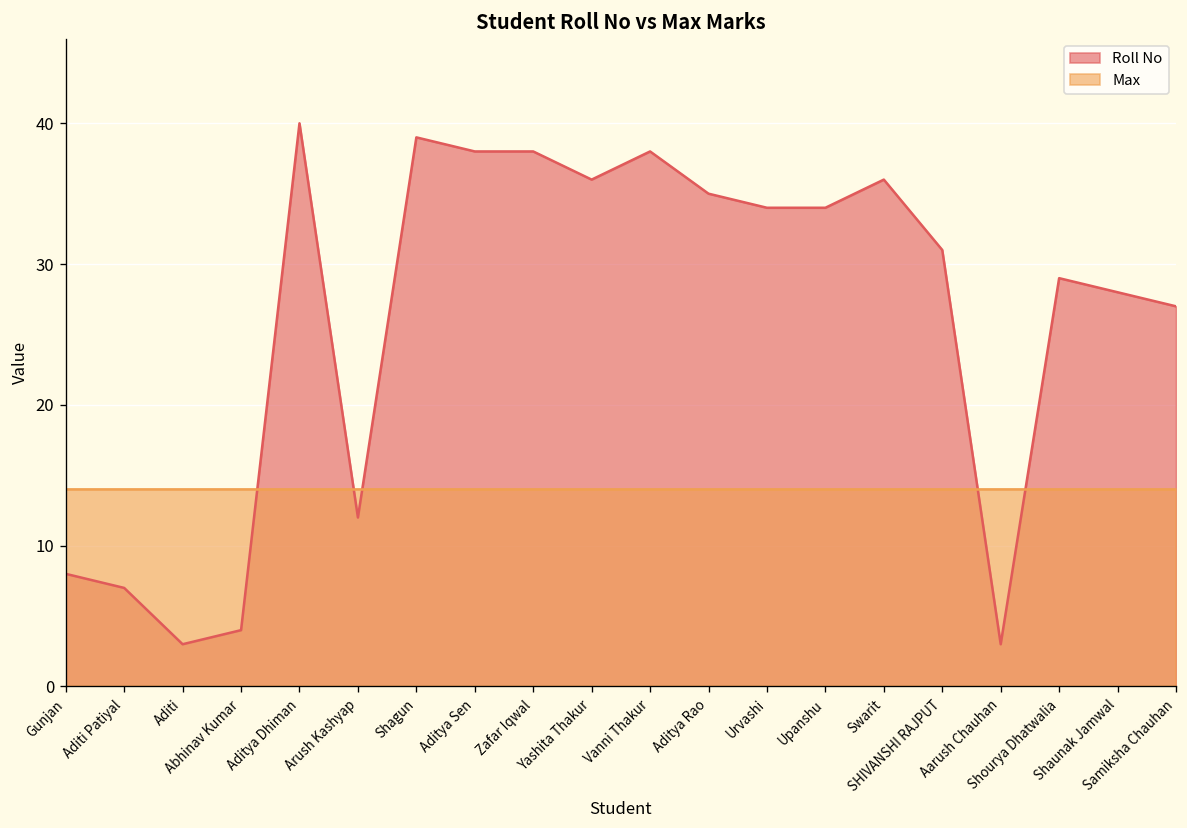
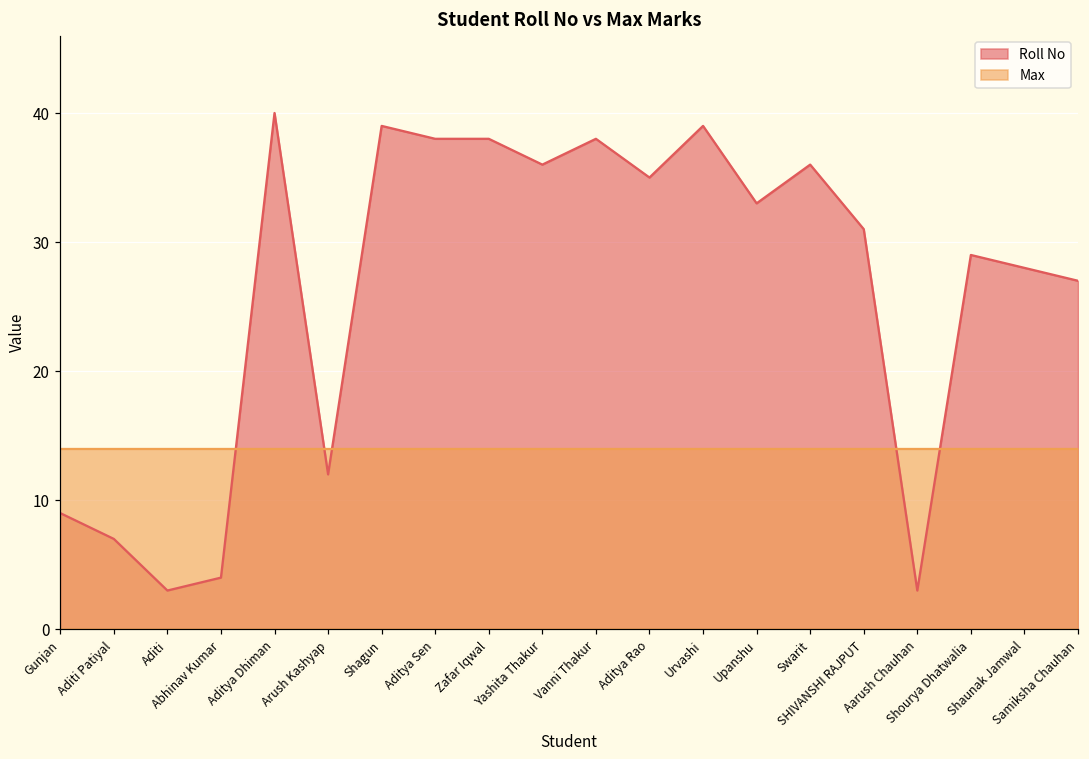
Roll No, Gunjan: 8 -> 9
Roll No, Urvashi: 34 -> 39
Roll No, Upanshu: 34 -> 33
